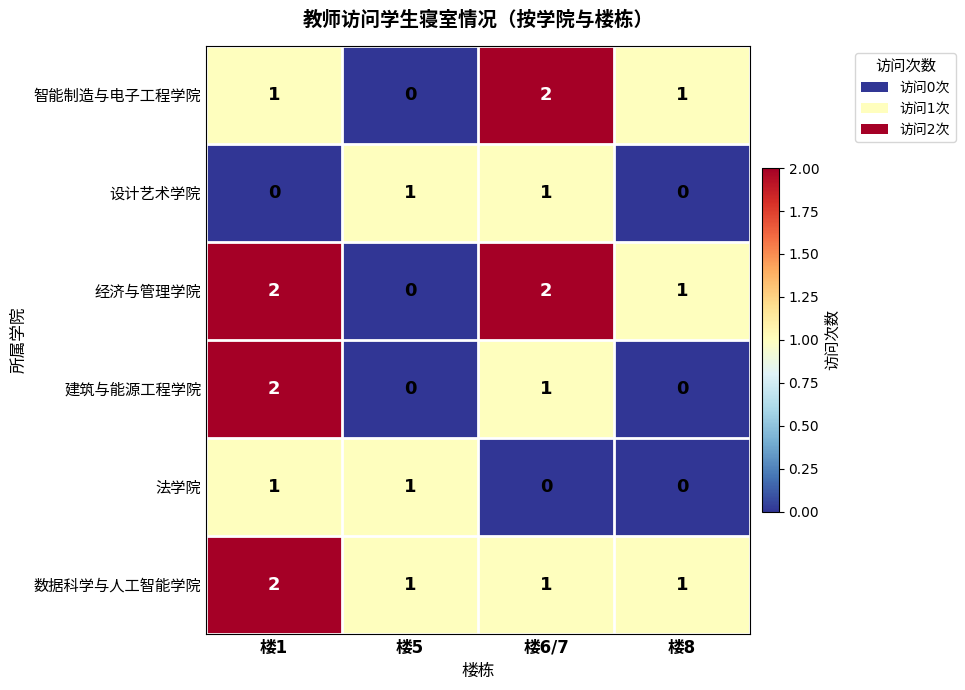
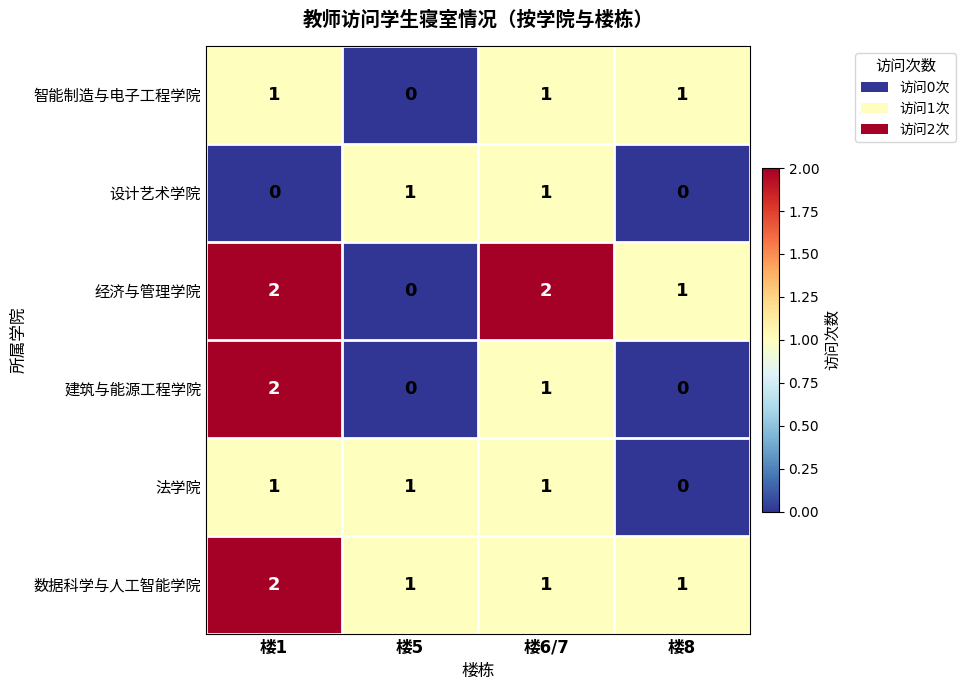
智能制造与电子工程学院, 楼6/7: 2 -> 1
法学院, 楼6/7: 0 -> 1
